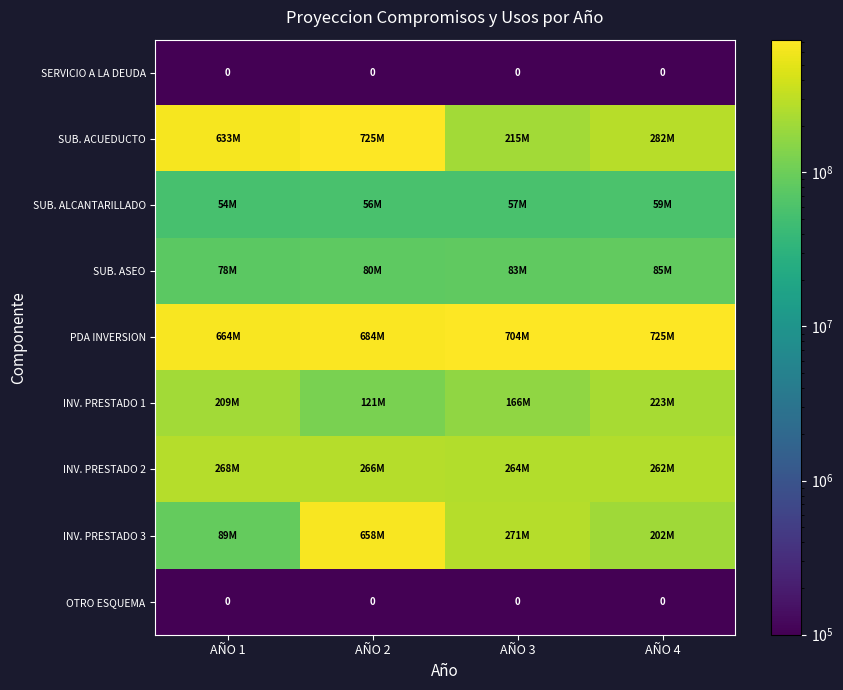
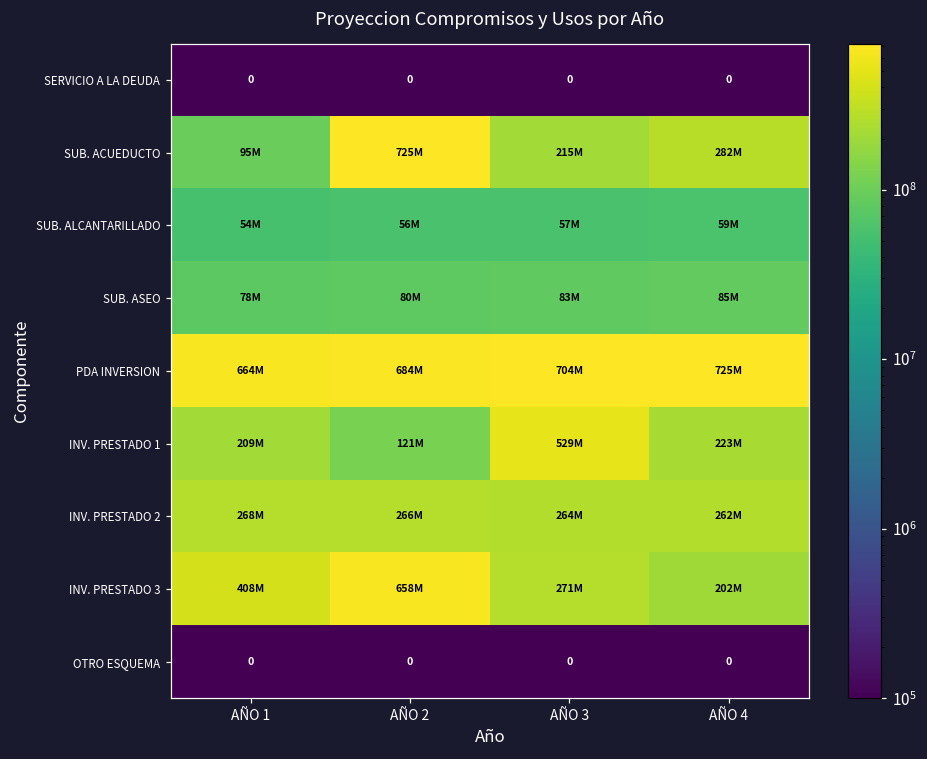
SUB. ACUEDUCTO, AÑO 1: 633M -> 95M
INV. PRESTADO 1, AÑO 3: 166M -> 529M
INV. PRESTADO 3, AÑO 1: 89M -> 408M
